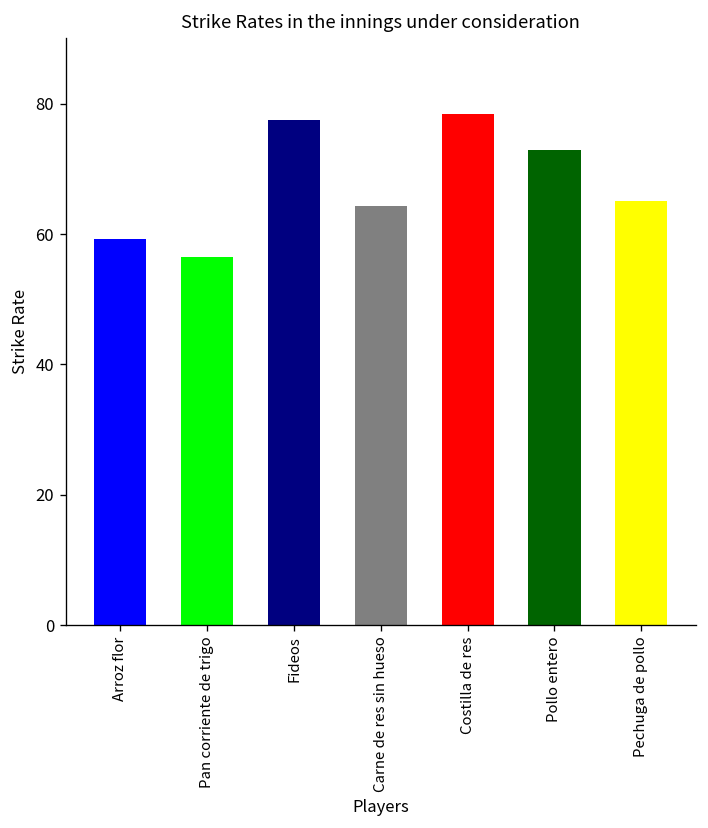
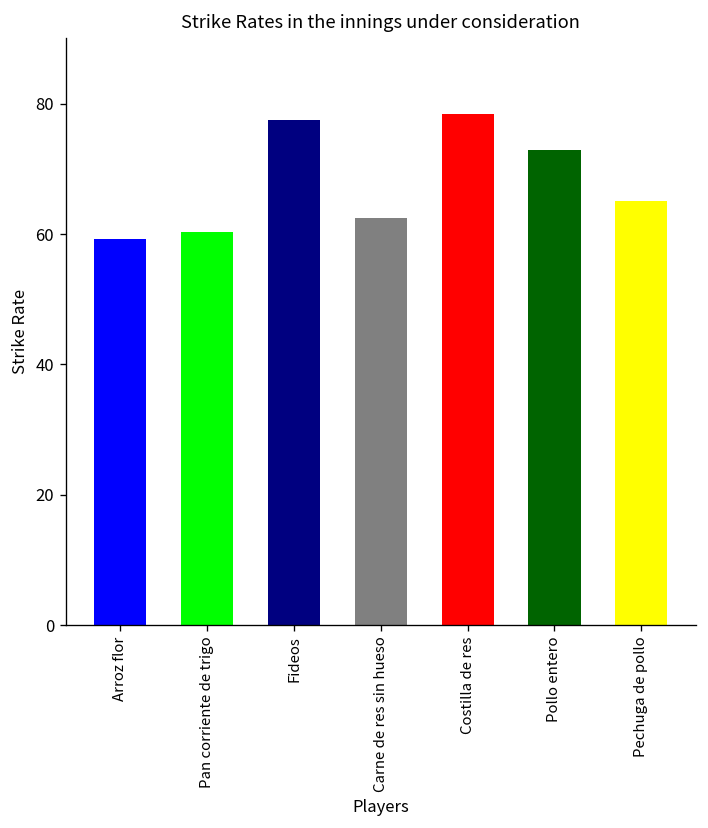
Pan corriente de trigo: 56 -> 60
Carne de res sin hueso: 64 -> 63
